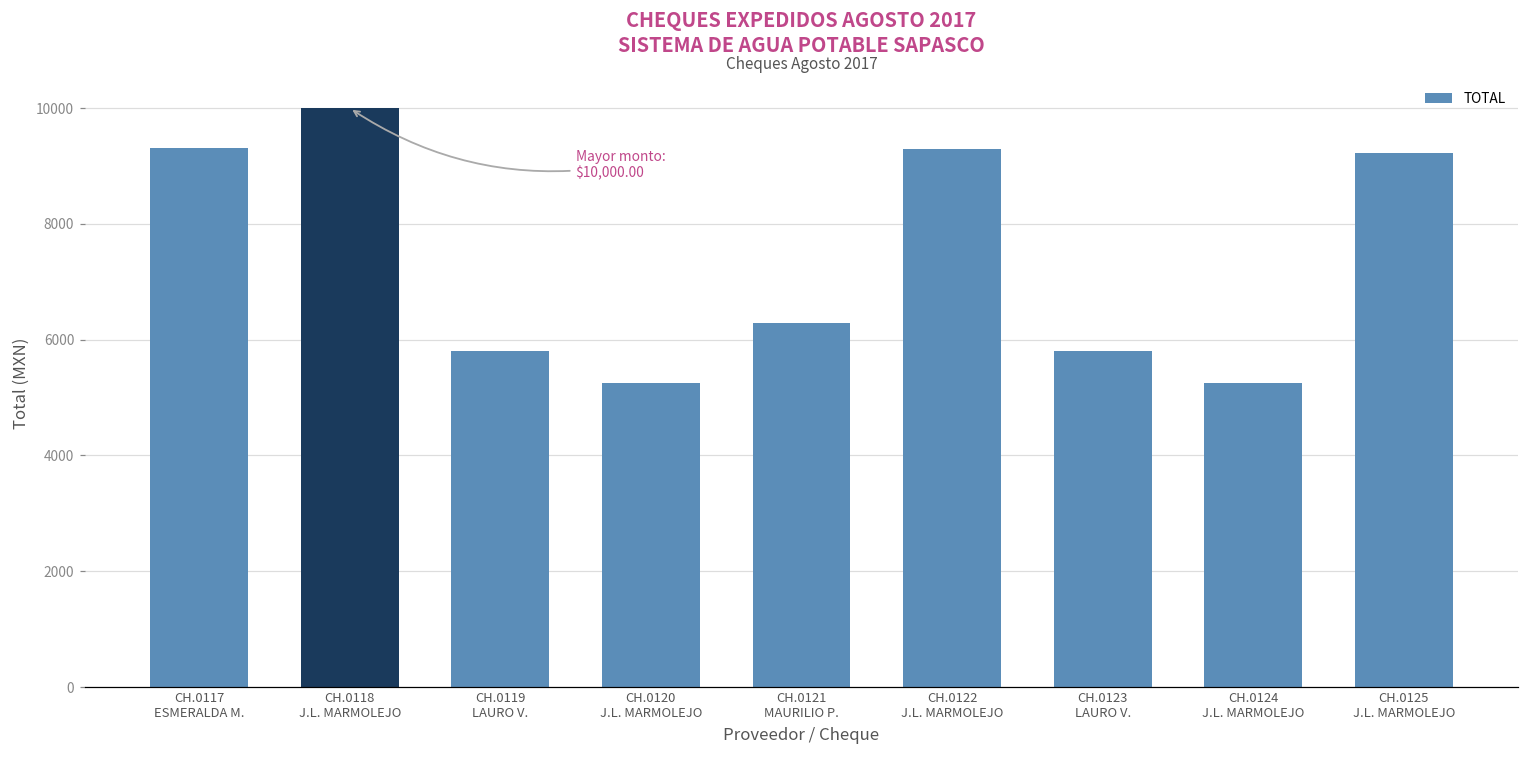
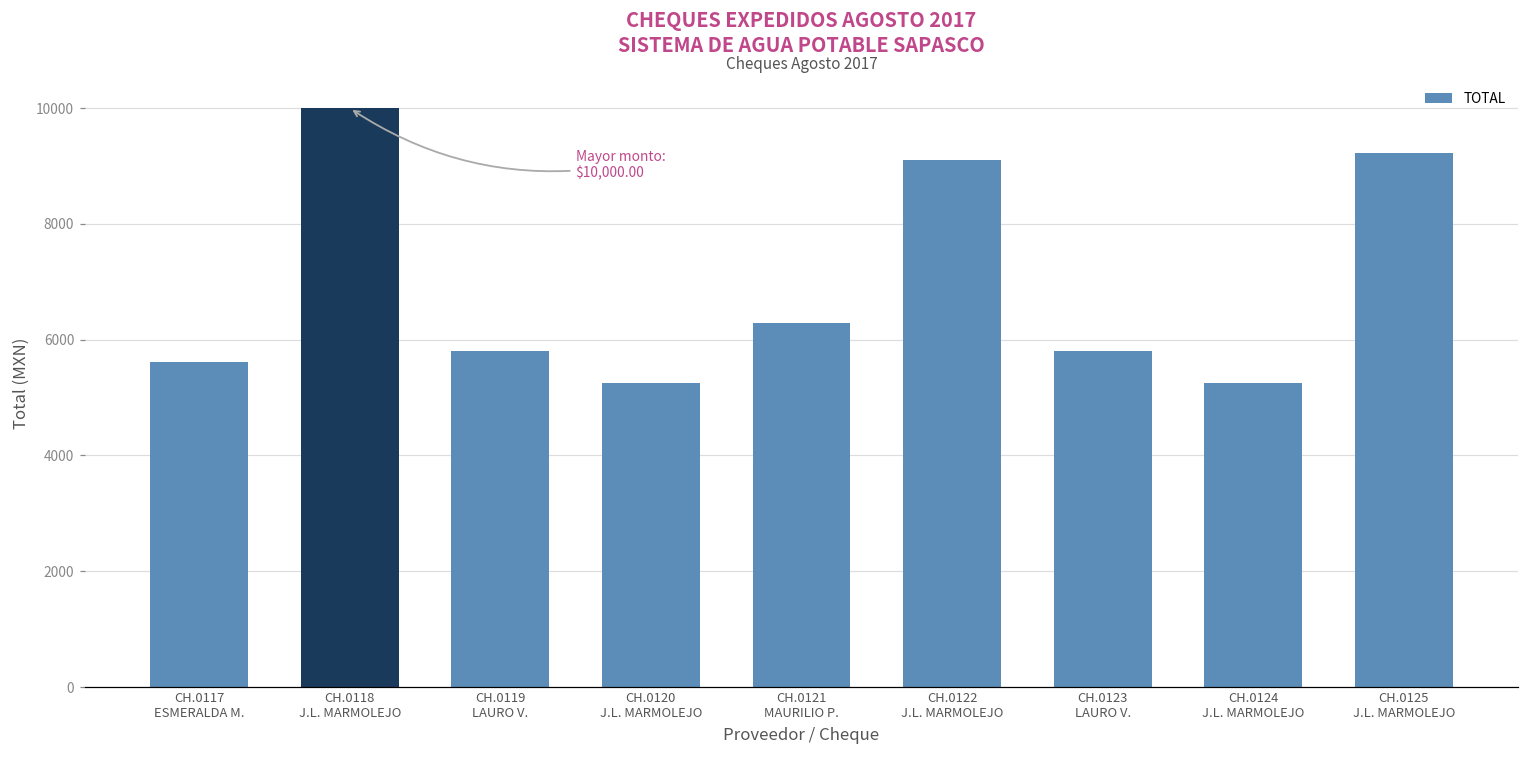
CH.0117 ESMERALDA M.: 9300 -> 5600
CH.0122 J.L. MARMOLEJO: 9300 -> 9100
